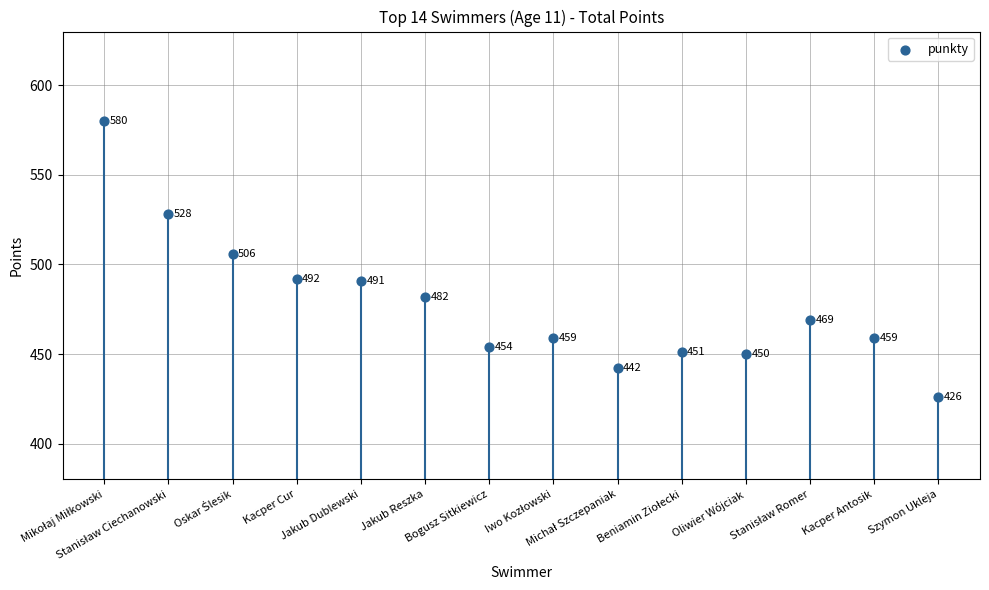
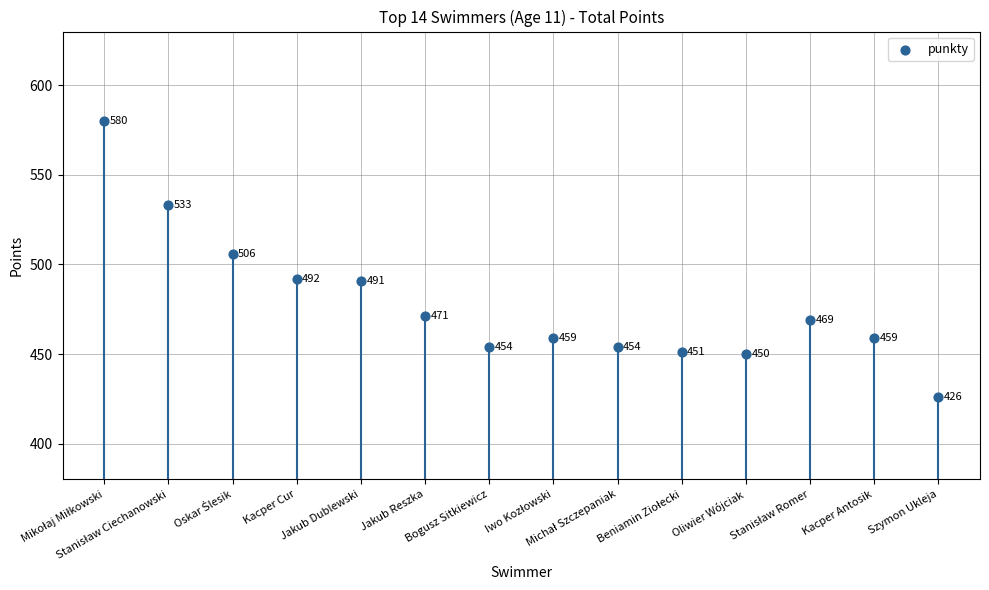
Stanisław Ciechanowski: 528 -> 533
Jakub Reszka: 482 -> 471
Michał Szczepaniak: 442 -> 454
